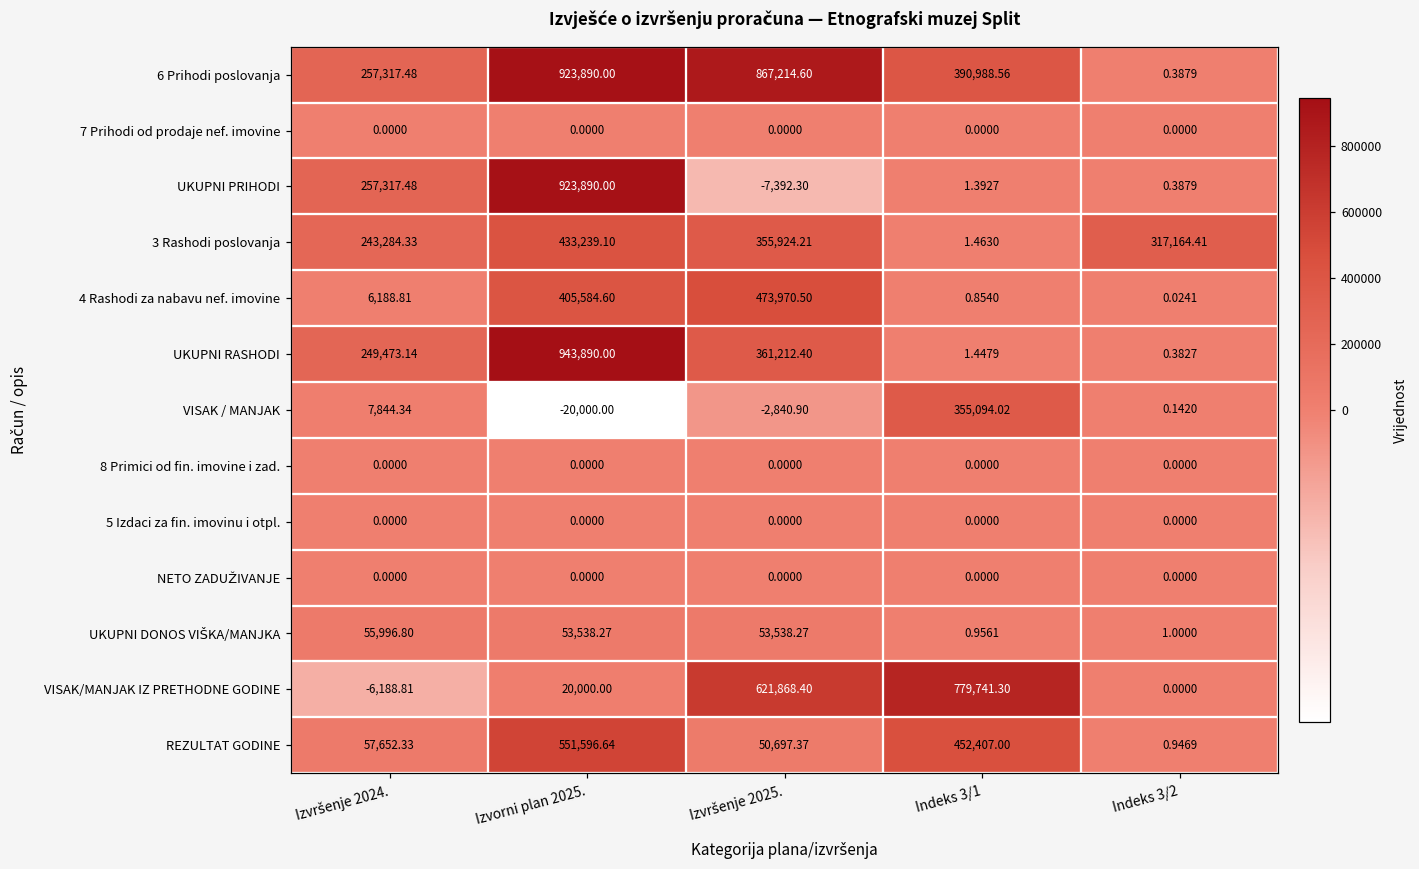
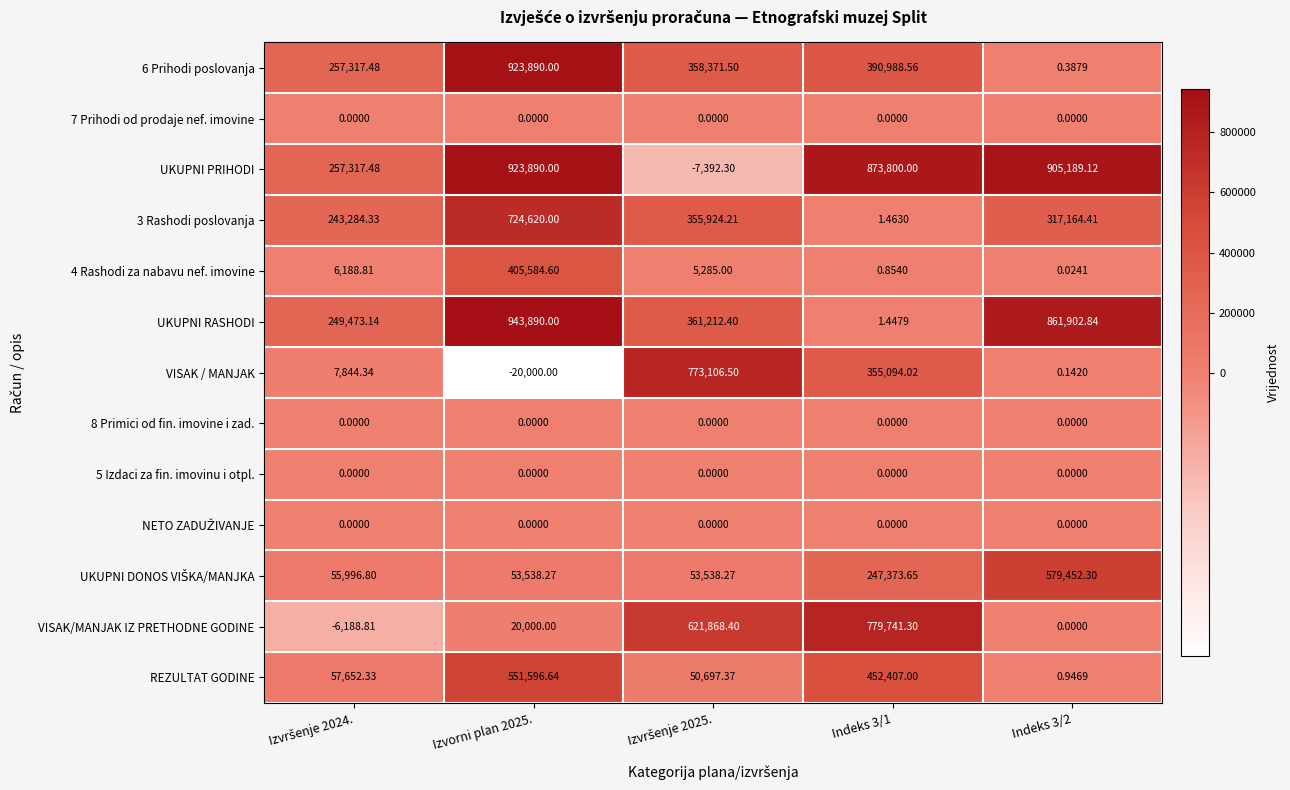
6 Prihodi poslovanja, Izvršenje 2025.: 867,214.60 -> 358,371.50
UKUPNI PRIHODI, Indeks 3/1: 1.3927 -> 873,800.00
UKUPNI PRIHODI, Indeks 3/2: 0.3879 -> 905,189.12
3 Rashodi poslovanja, Izvorni plan 2025.: 433,239.10 -> 724,620.00
4 Rashodi za nabavu nef. imovine, Izvršenje 2025.: 473,970.50 -> 5,285.00
UKUPNI RASHODI, Indeks 3/2: 0.3827 -> 861,902.84
VISAK / MANJAK, Izvršenje 2025.: -2,840.90 -> 773,106.50
UKUPNI DONOS VIŠKA/MANJKA, Indeks 3/1: 0.9561 -> 247,373.65
UKUPNI DONOS VIŠKA/MANJKA, Indeks 3/2: 1.0000 -> 579,452.30
